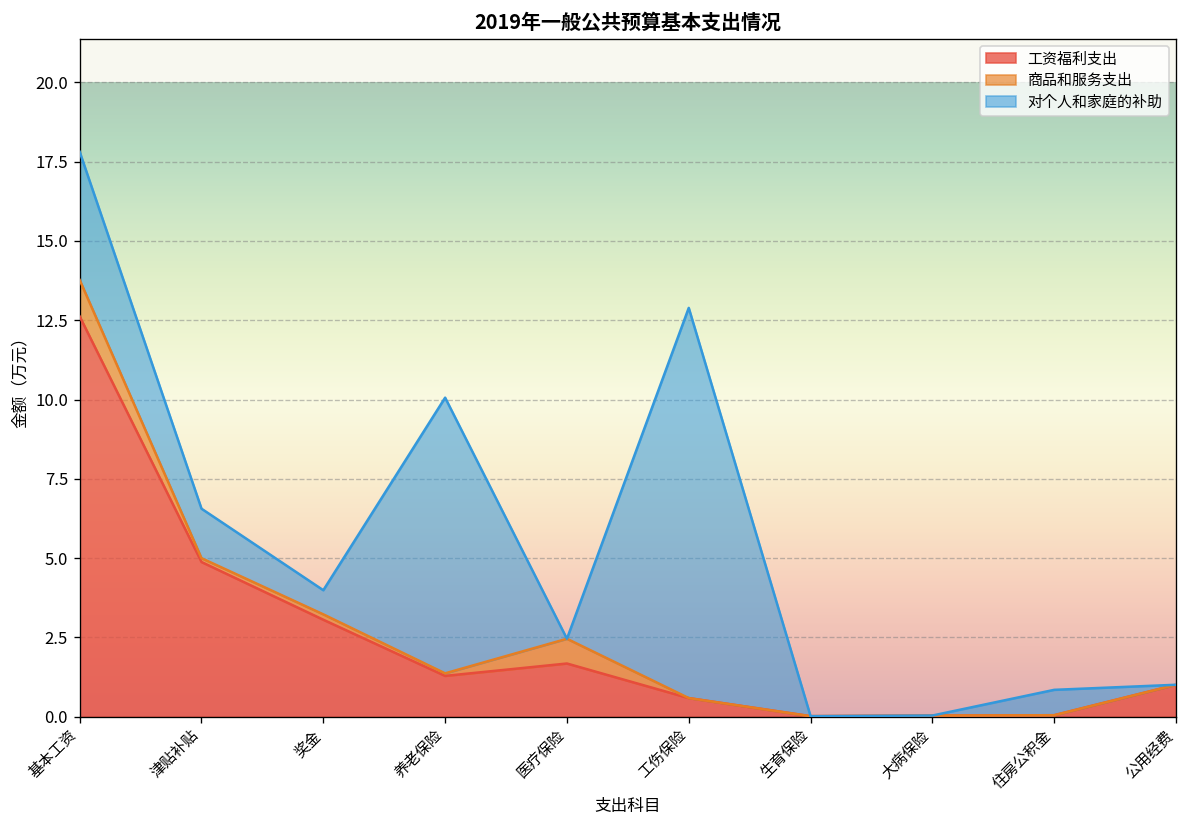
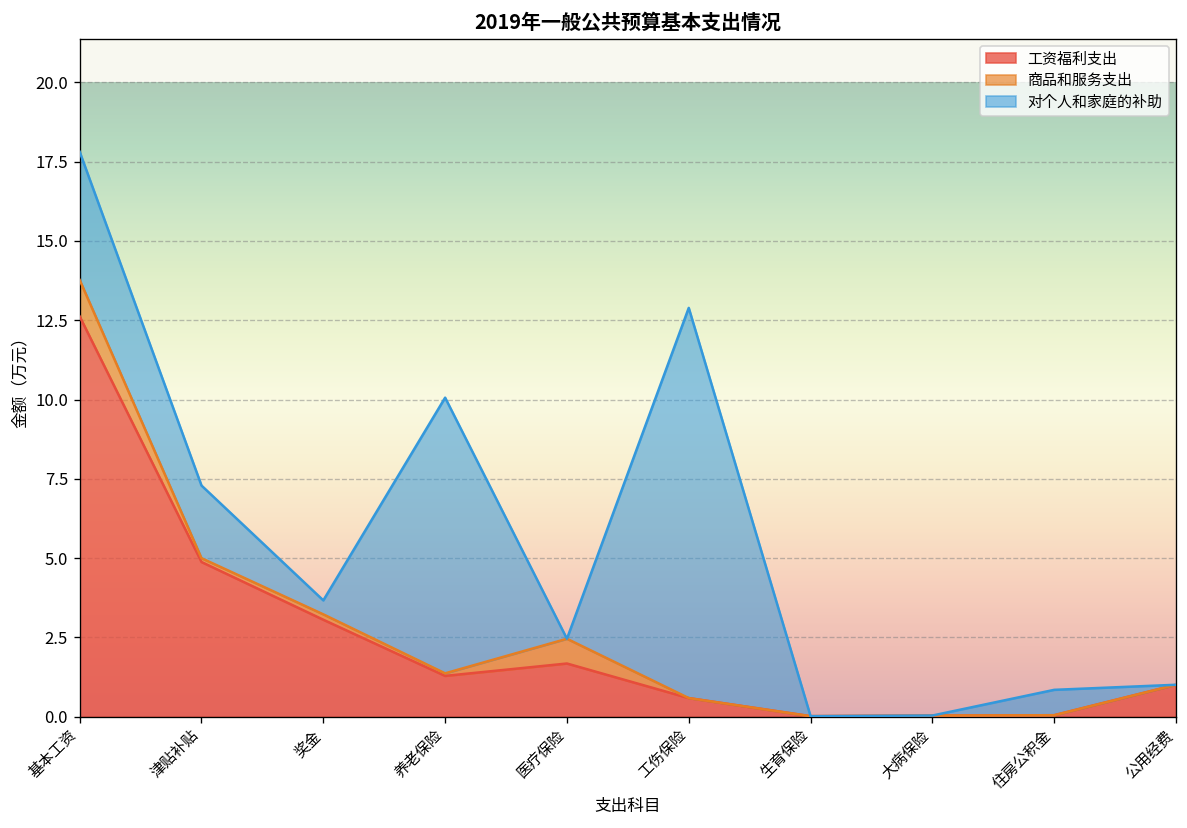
对个人和家庭的补助, 津贴补贴: 1.6 -> 2.3
对个人和家庭的补助, 奖金: 0.8 -> 0.4
